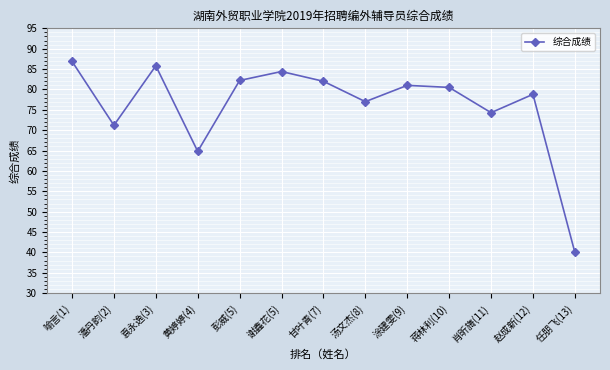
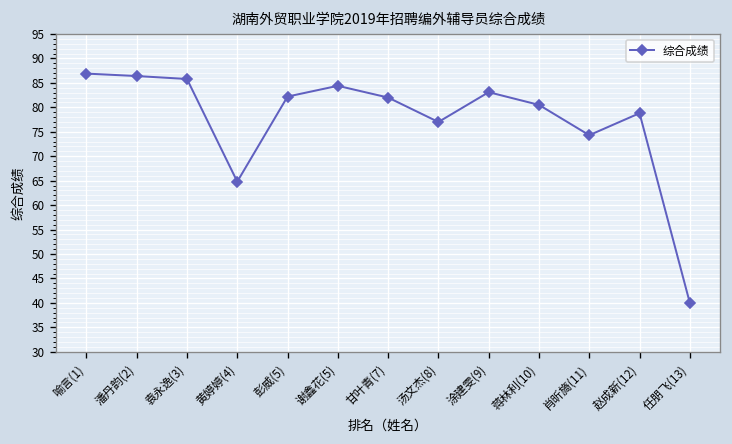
潘丹韵(2): 71 -> 86
涂建雯(9): 81 -> 83
